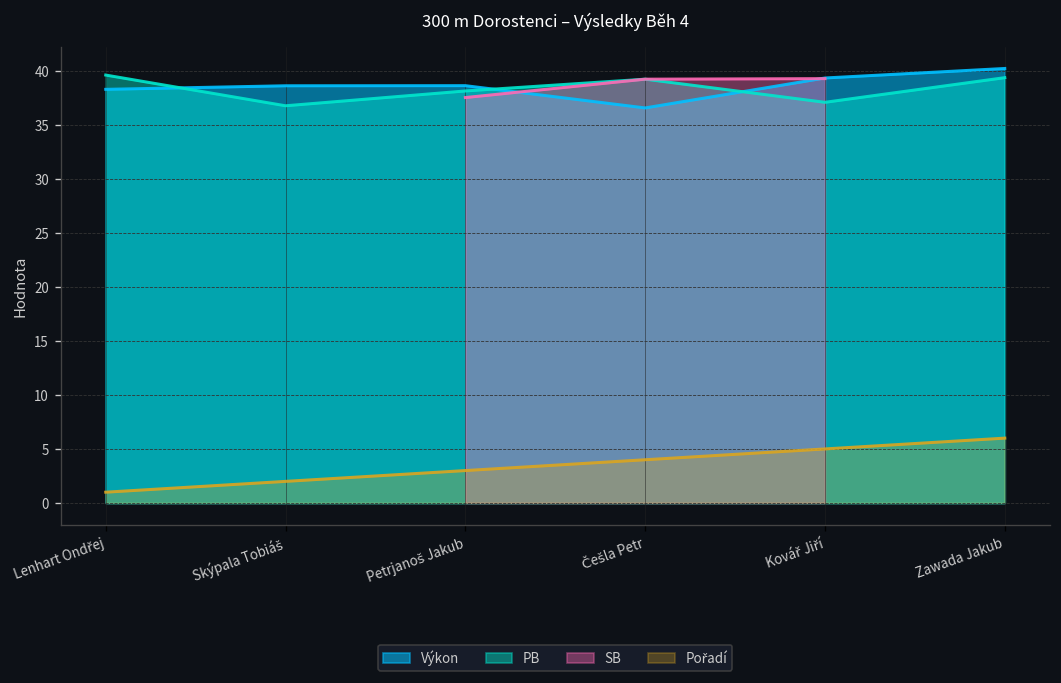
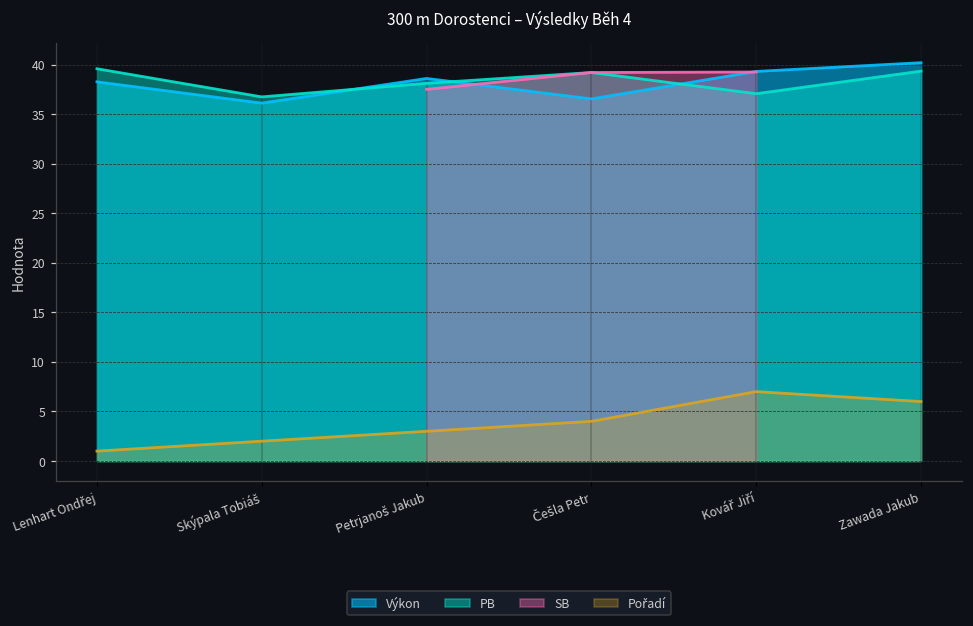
Výkon, Skýpala Tobiáš: 39 -> 36
Pořadí, Kovář Jiří: 5 -> 7
